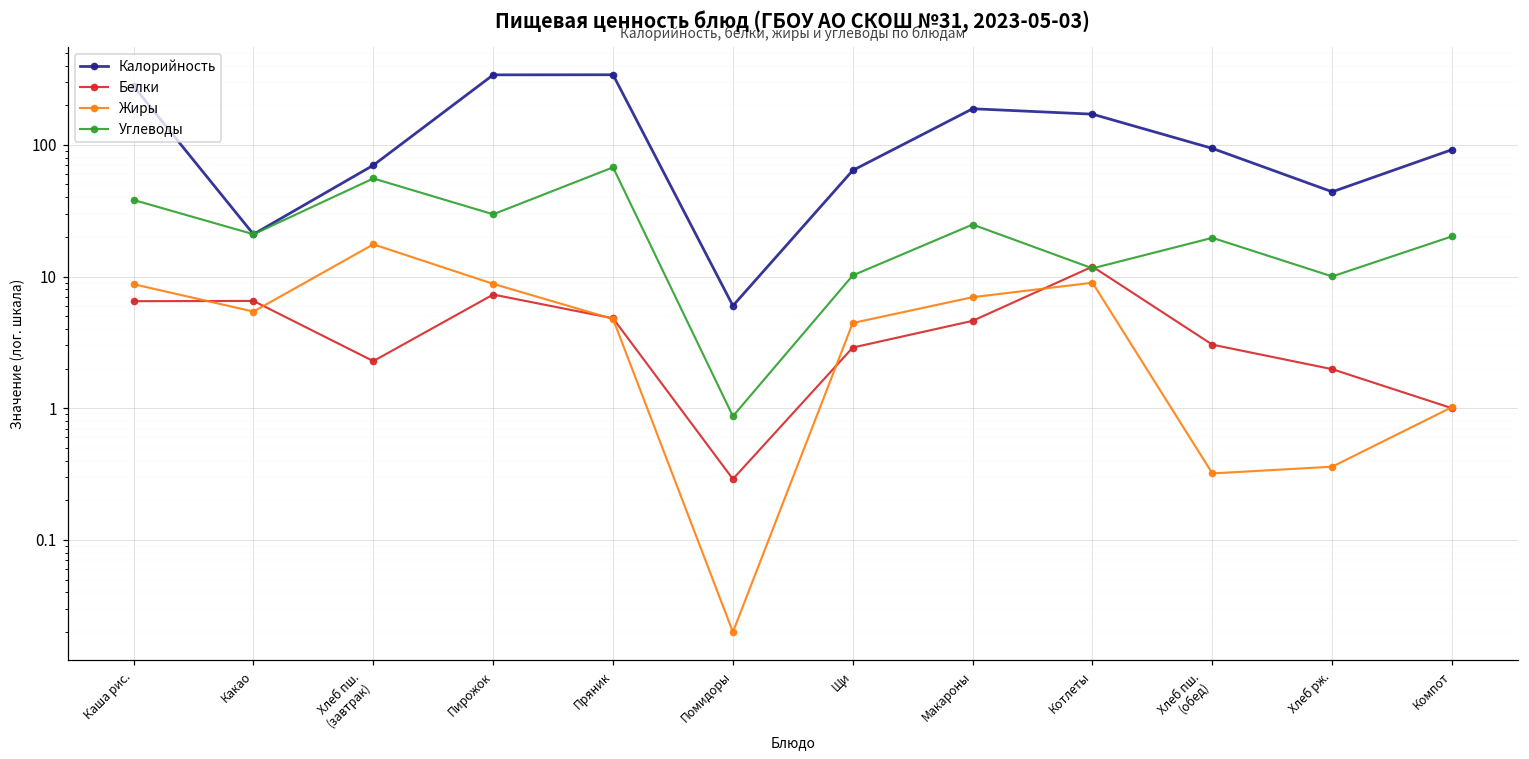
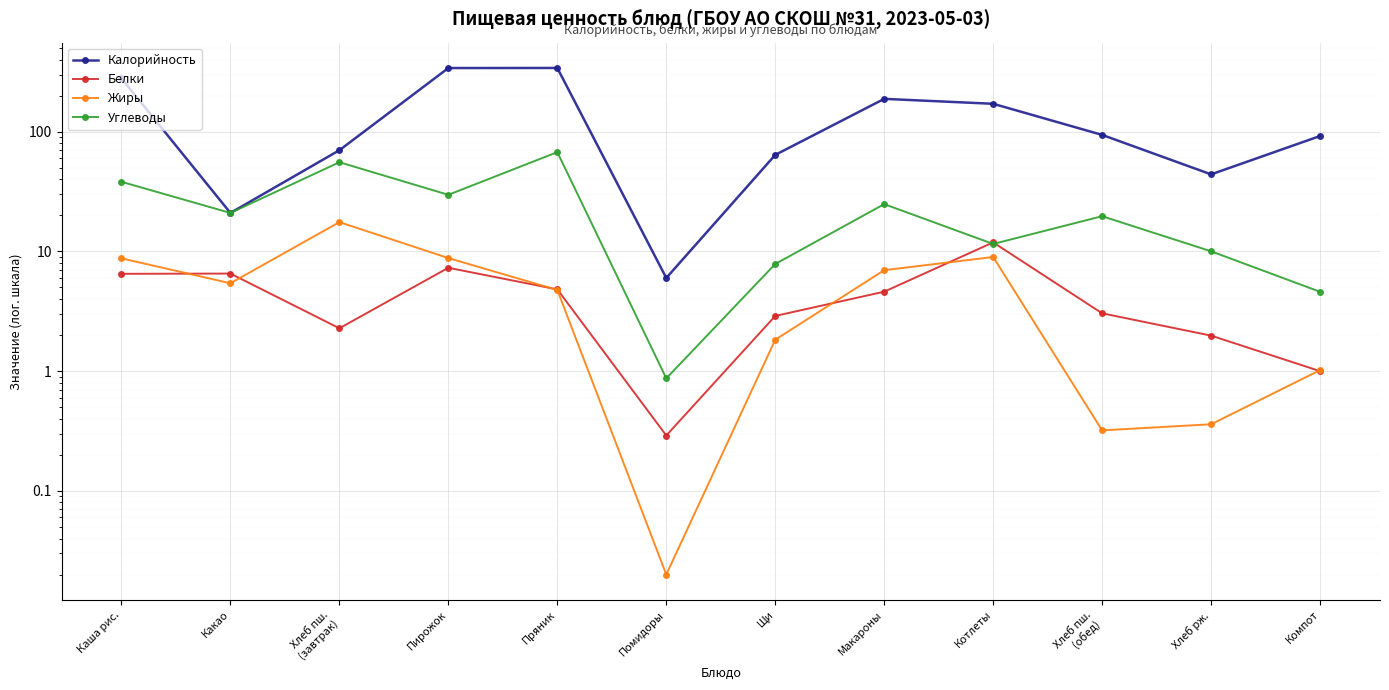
Жиры, Щи: 4.4 -> 1.8
Углеводы, Щи: 10 -> 8
Углеводы, Компот: 20 -> 4.6
